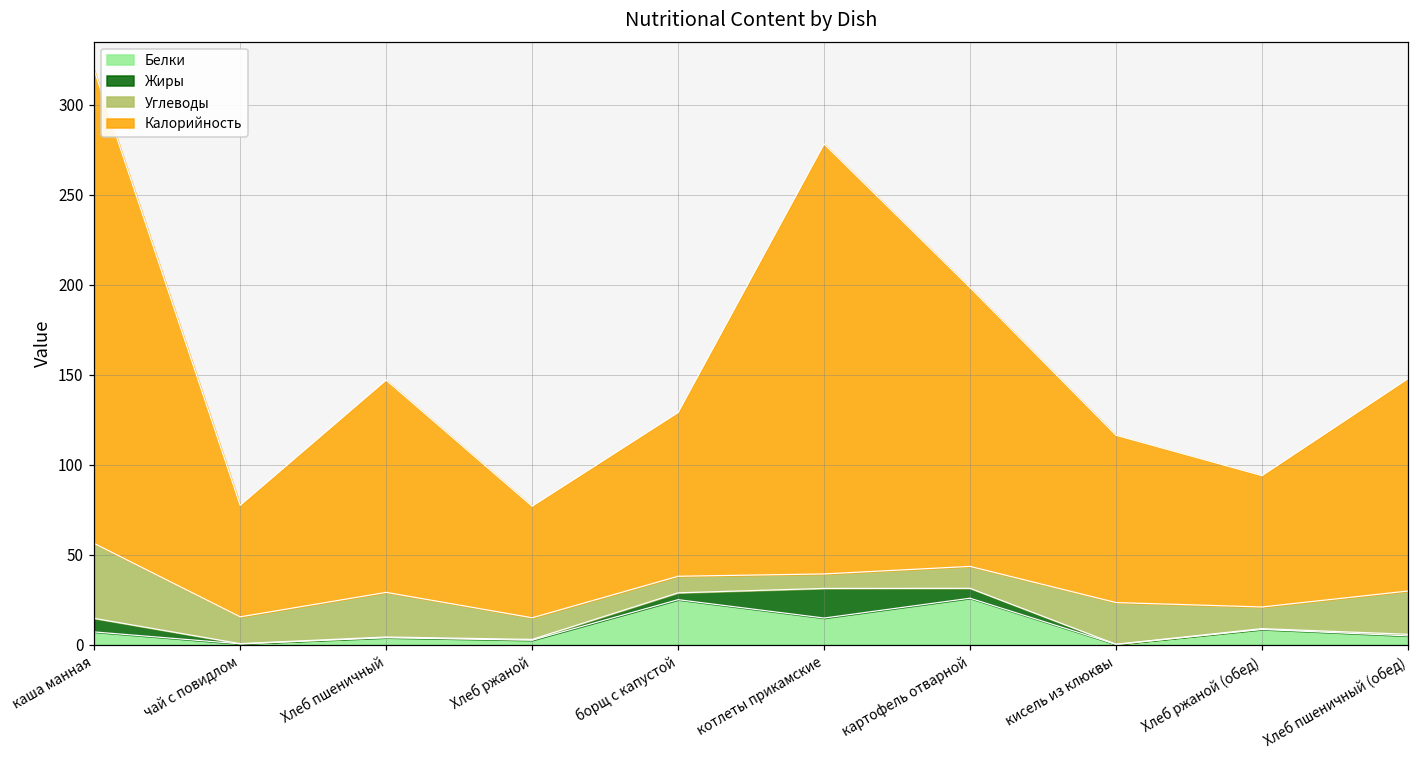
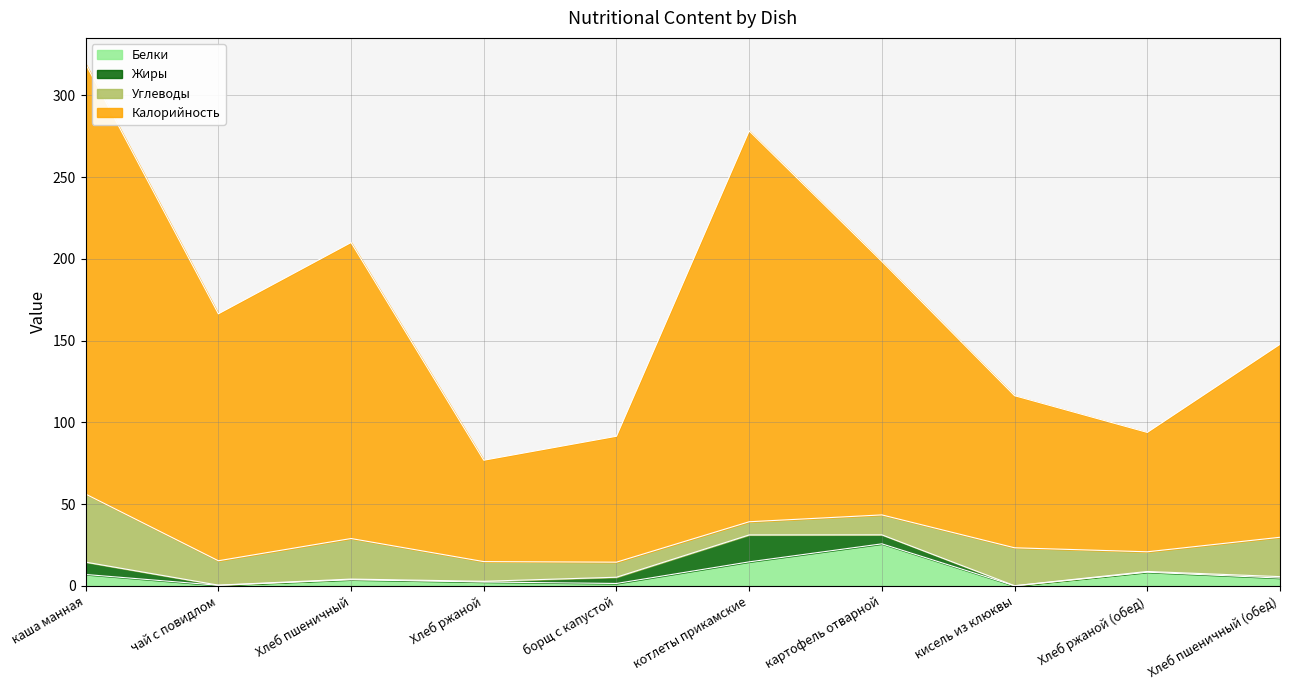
Калорийность, чай с повидлом: 62 -> 151
Калорийность, Хлеб пшеничный: 118 -> 181
Белки, борщ с капустой: 25 -> 2
Калорийность, борщ с капустой: 91 -> 77
